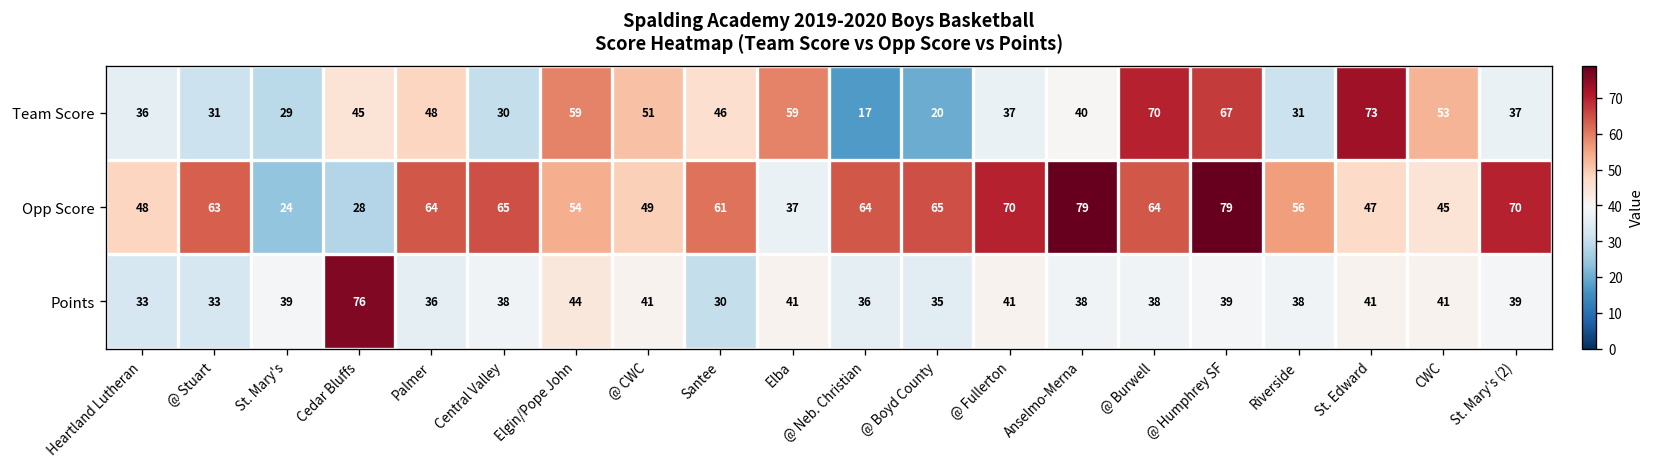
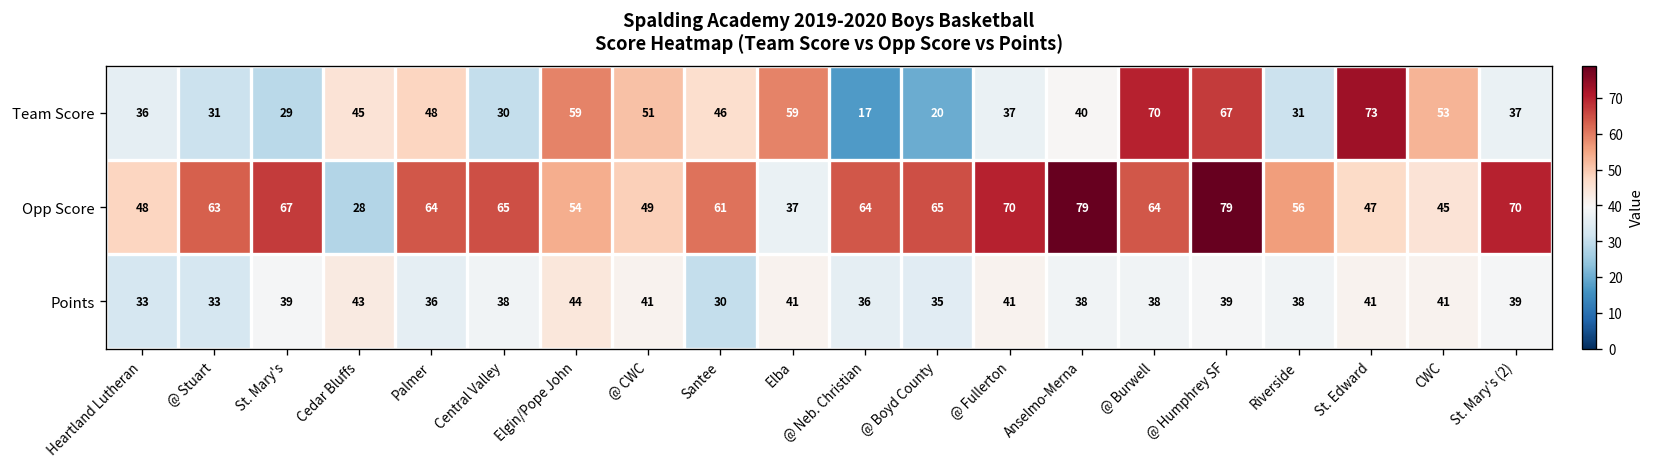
Opp Score, St. Mary's: 24 -> 67
Points, Cedar Bluffs: 76 -> 43
